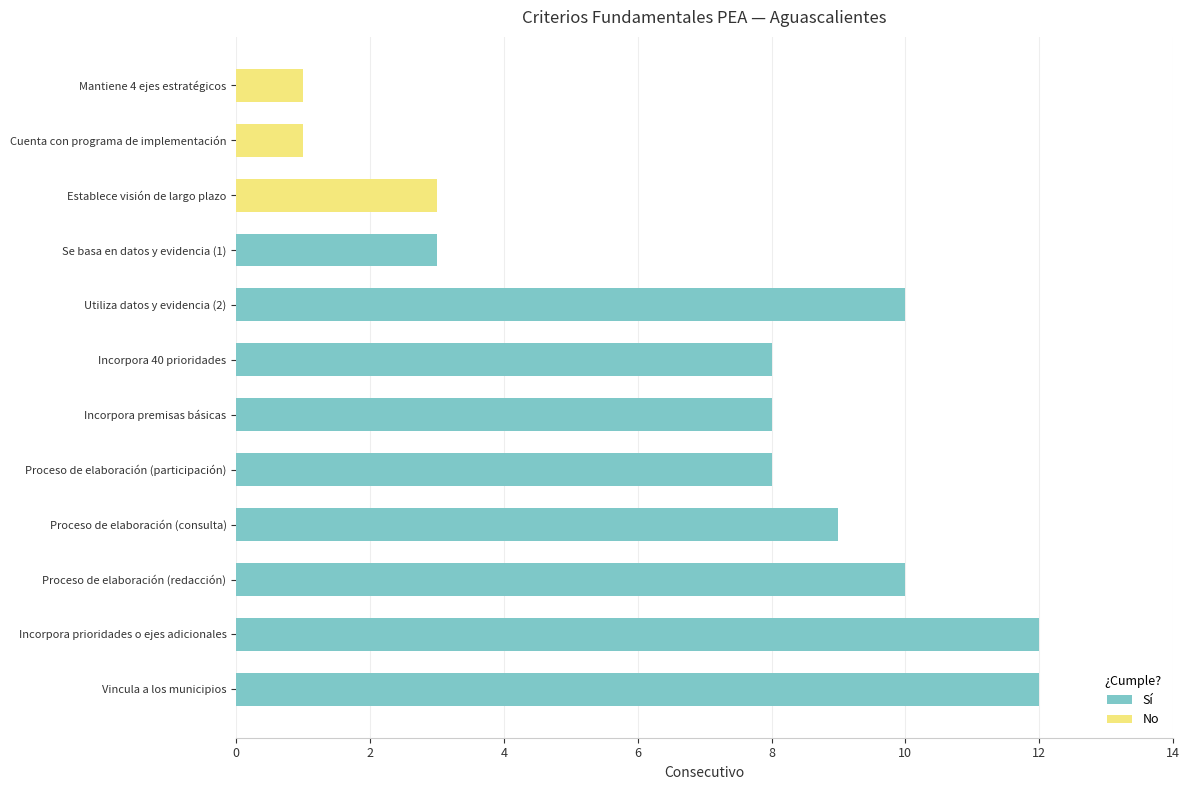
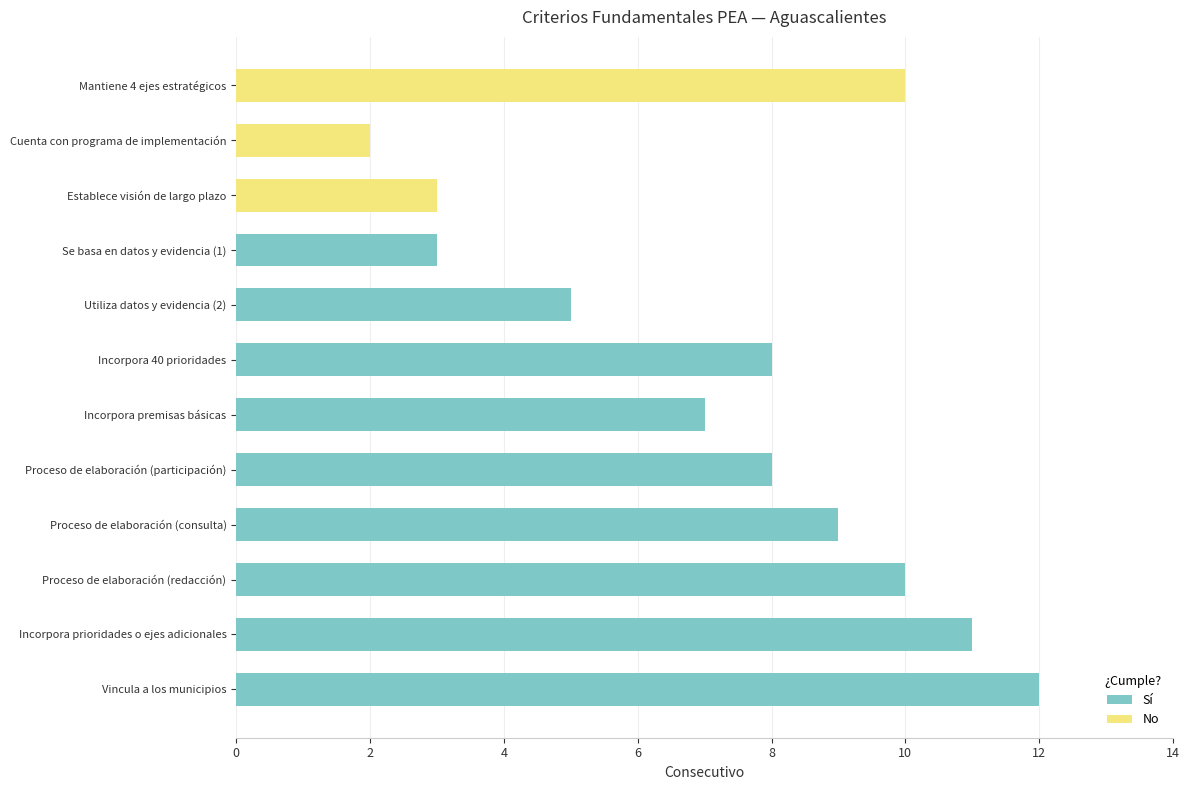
Mantiene 4 ejes estratégicos: 1 -> 10
Cuenta con programa de implementación: 1 -> 2
Utiliza datos y evidencia (2): 10 -> 5
Incorpora premisas básicas: 8 -> 7
Incorpora prioridades o ejes adicionales: 12 -> 11
